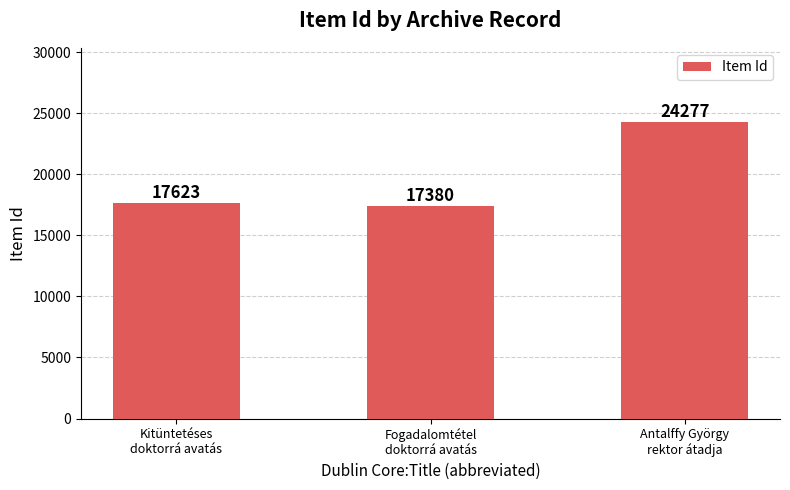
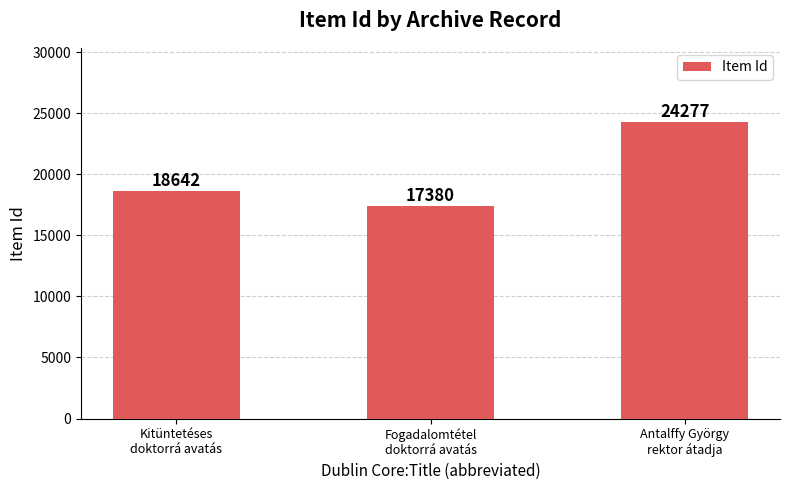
Kitüntetéses doktorrá avatás: 17623 -> 18642
